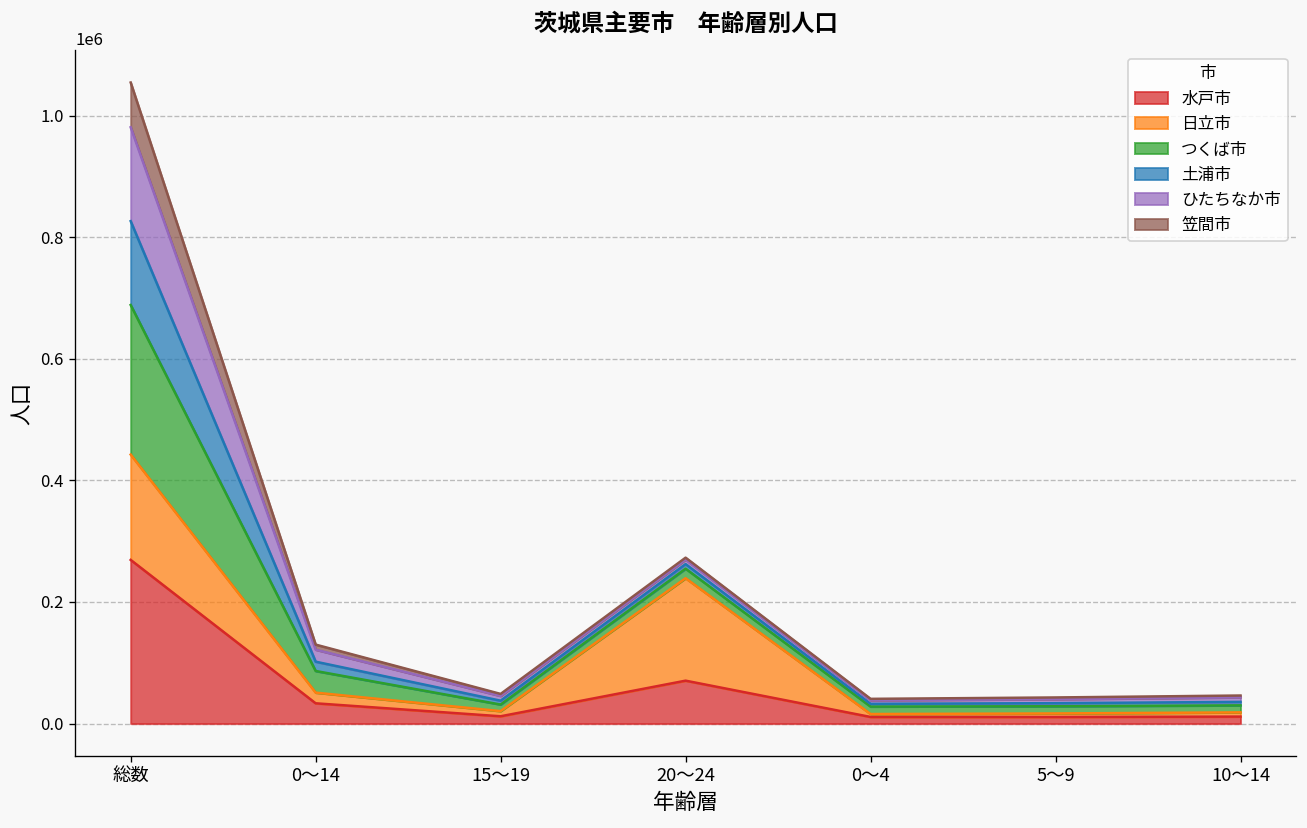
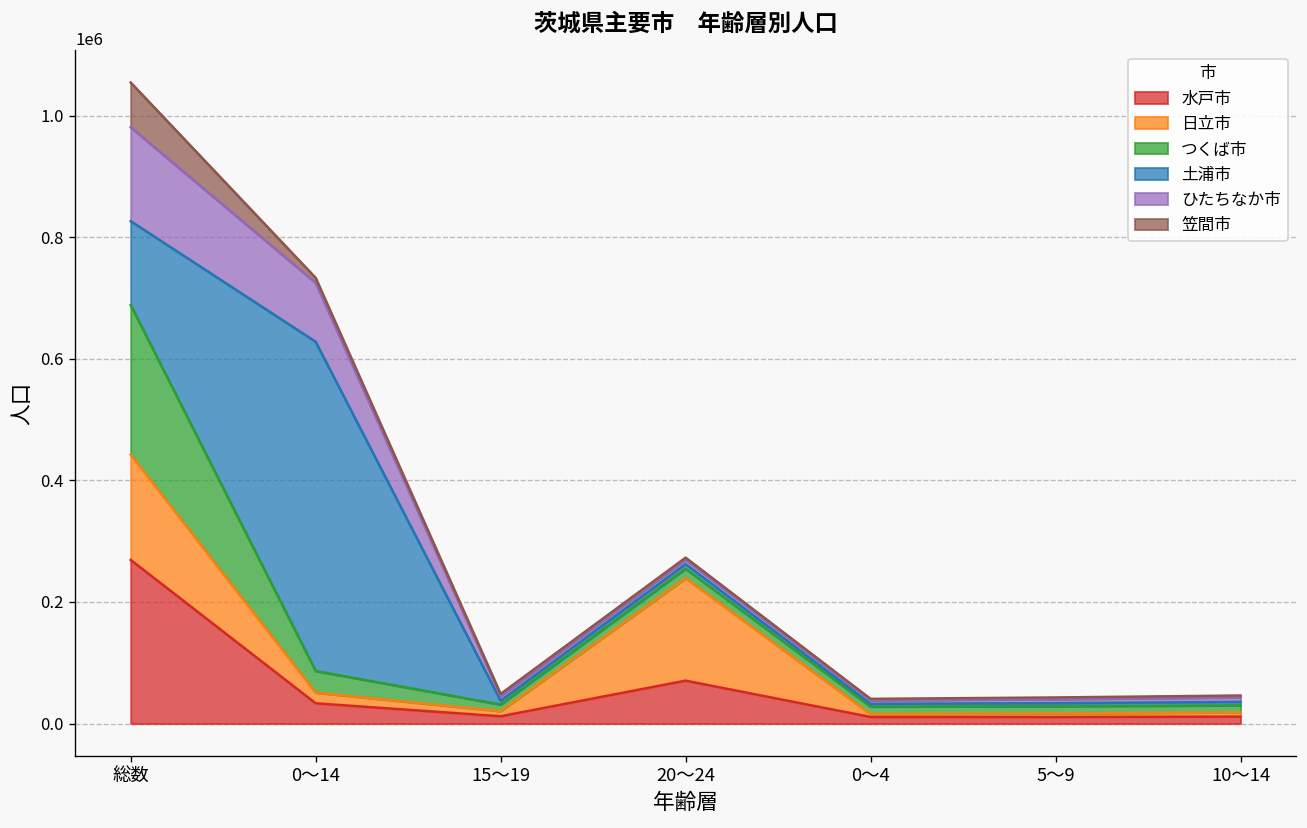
土浦市, 0～14: 20000 -> 540000
ひたちなか市, 0～14: 20000 -> 100000
